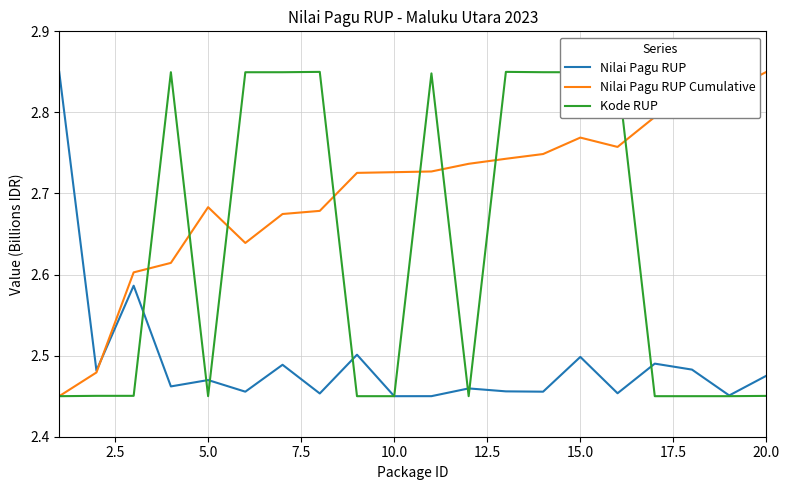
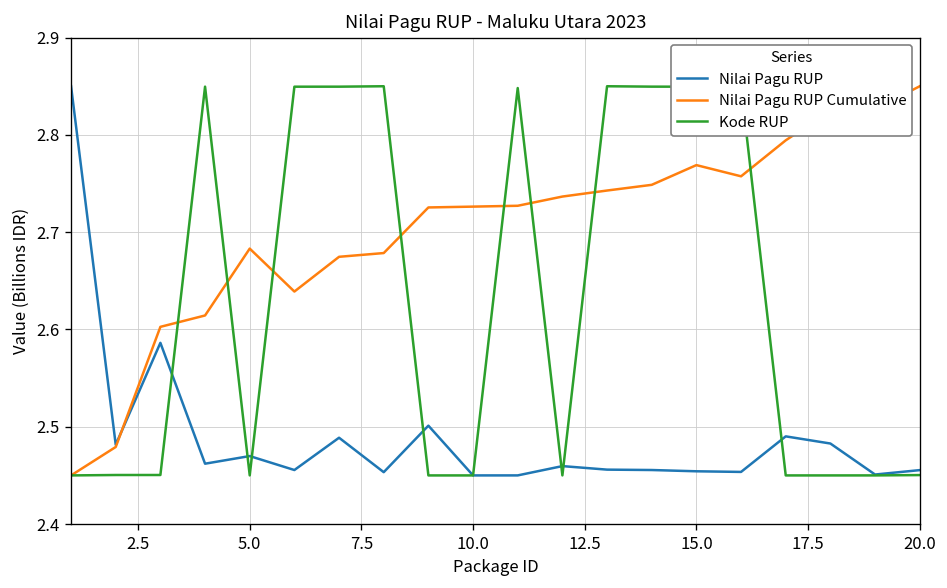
Nilai Pagu RUP, 15.0: 2.50 -> 2.45
Nilai Pagu RUP, 20.0: 2.48 -> 2.46
